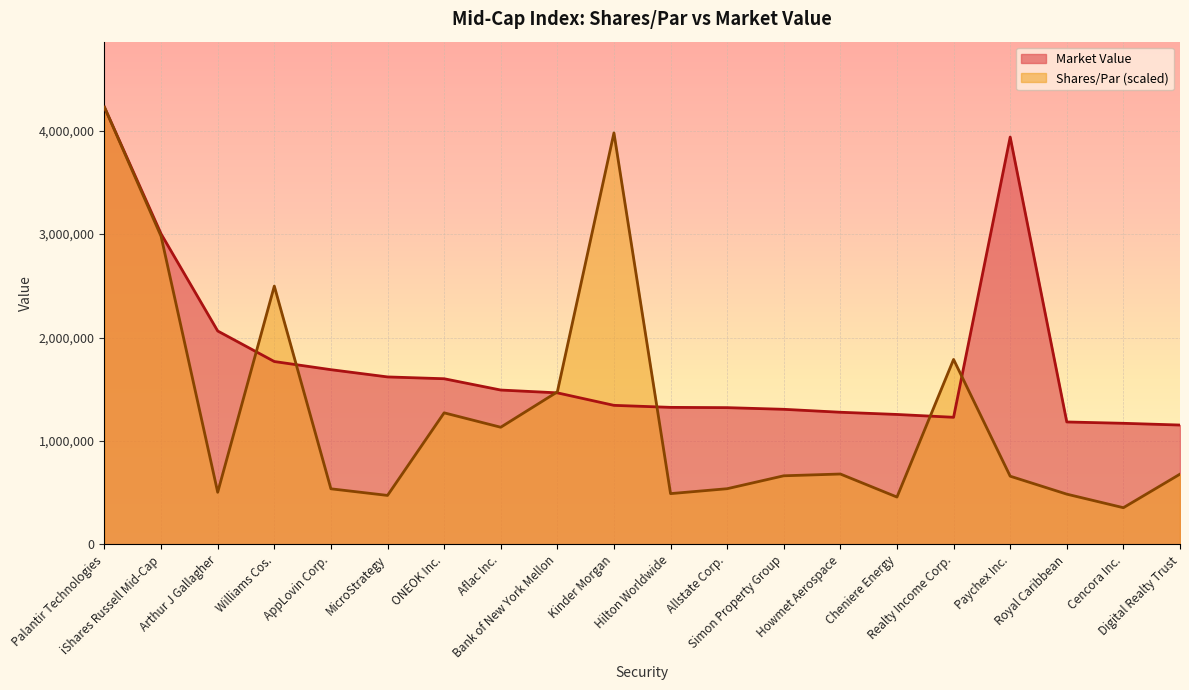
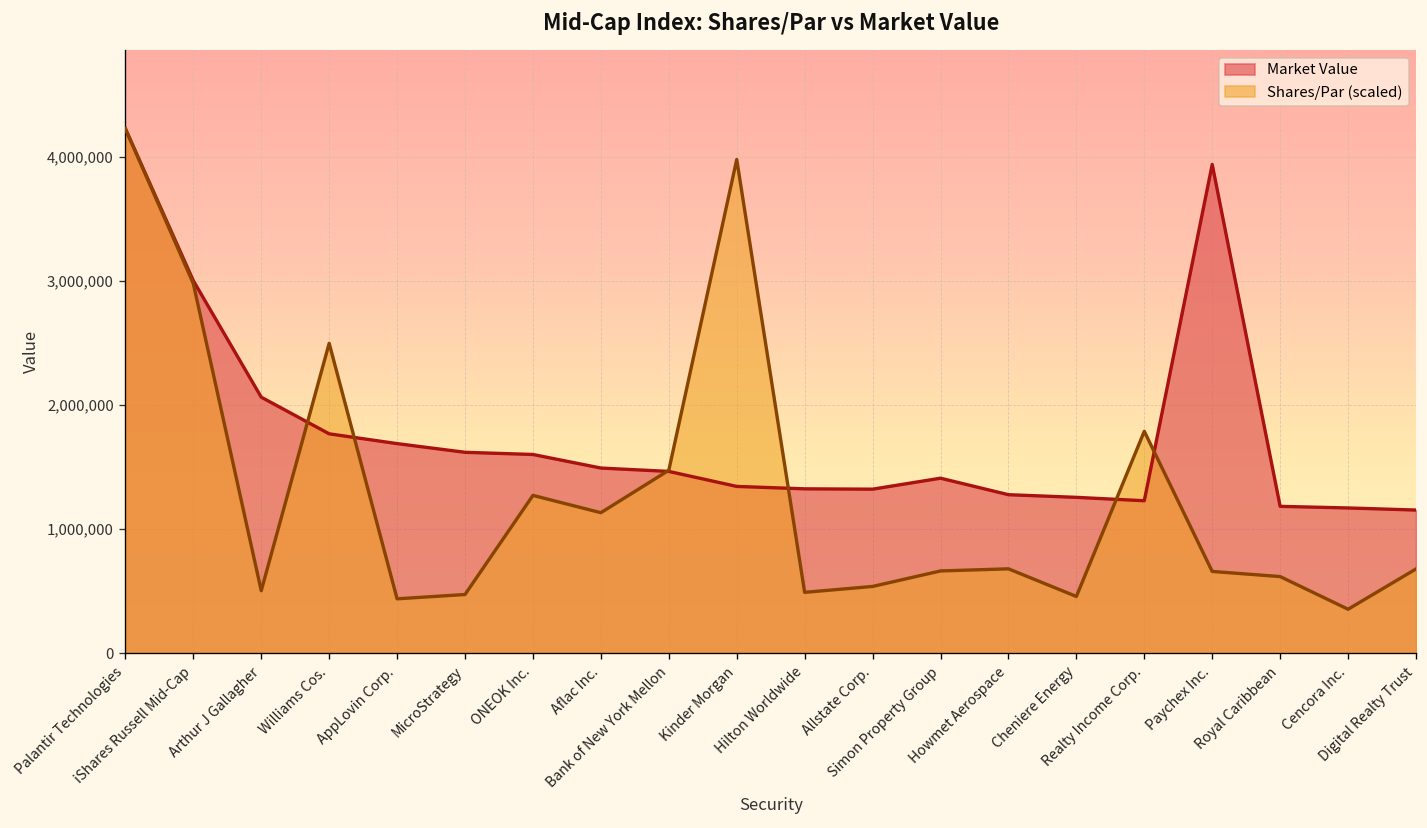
Shares/Par (scaled), AppLovin Corp.: 540,000 -> 440,000
Market Value, Simon Property Group: 1,310,000 -> 1,410,000
Shares/Par (scaled), Royal Caribbean: 490,000 -> 620,000
